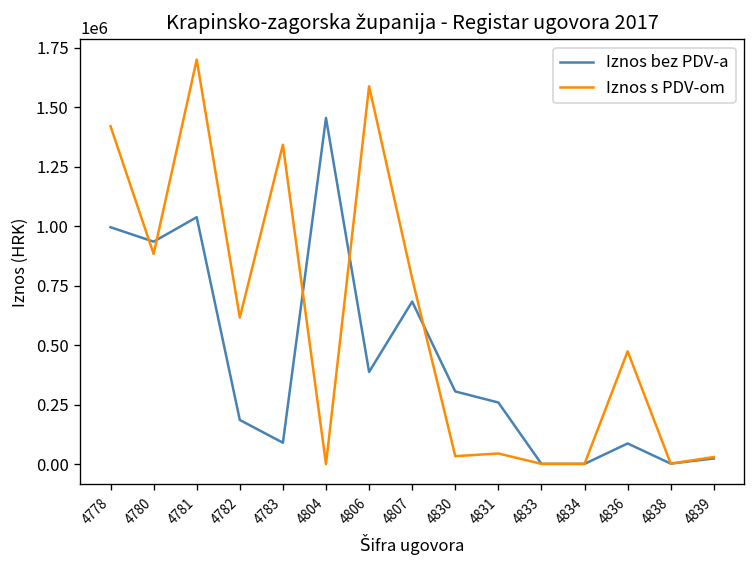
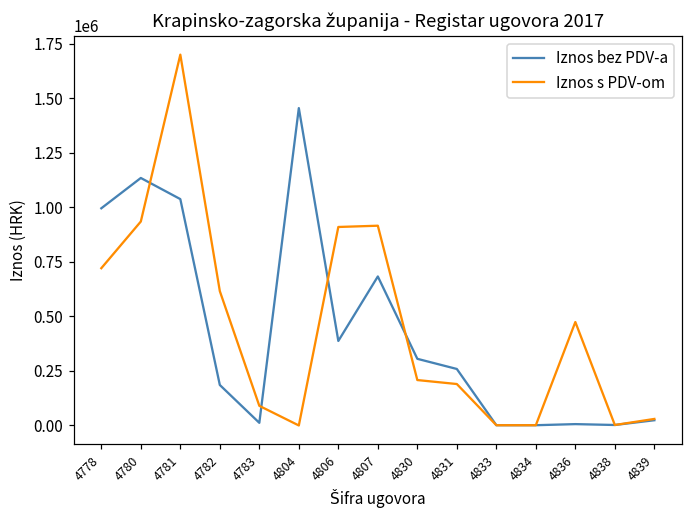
Iznos s PDV-om, 4778: 1420000 -> 720000
Iznos bez PDV-a, 4780: 940000 -> 1130000
Iznos s PDV-om, 4780: 880000 -> 940000
Iznos bez PDV-a, 4783: 90000 -> 10000
Iznos s PDV-om, 4783: 1340000 -> 90000
Iznos s PDV-om, 4806: 1590000 -> 910000
Iznos s PDV-om, 4807: 780000 -> 920000
Iznos s PDV-om, 4830: 30000 -> 210000
Iznos s PDV-om, 4831: 40000 -> 190000
Iznos bez PDV-a, 4836: 90000 -> 10000
